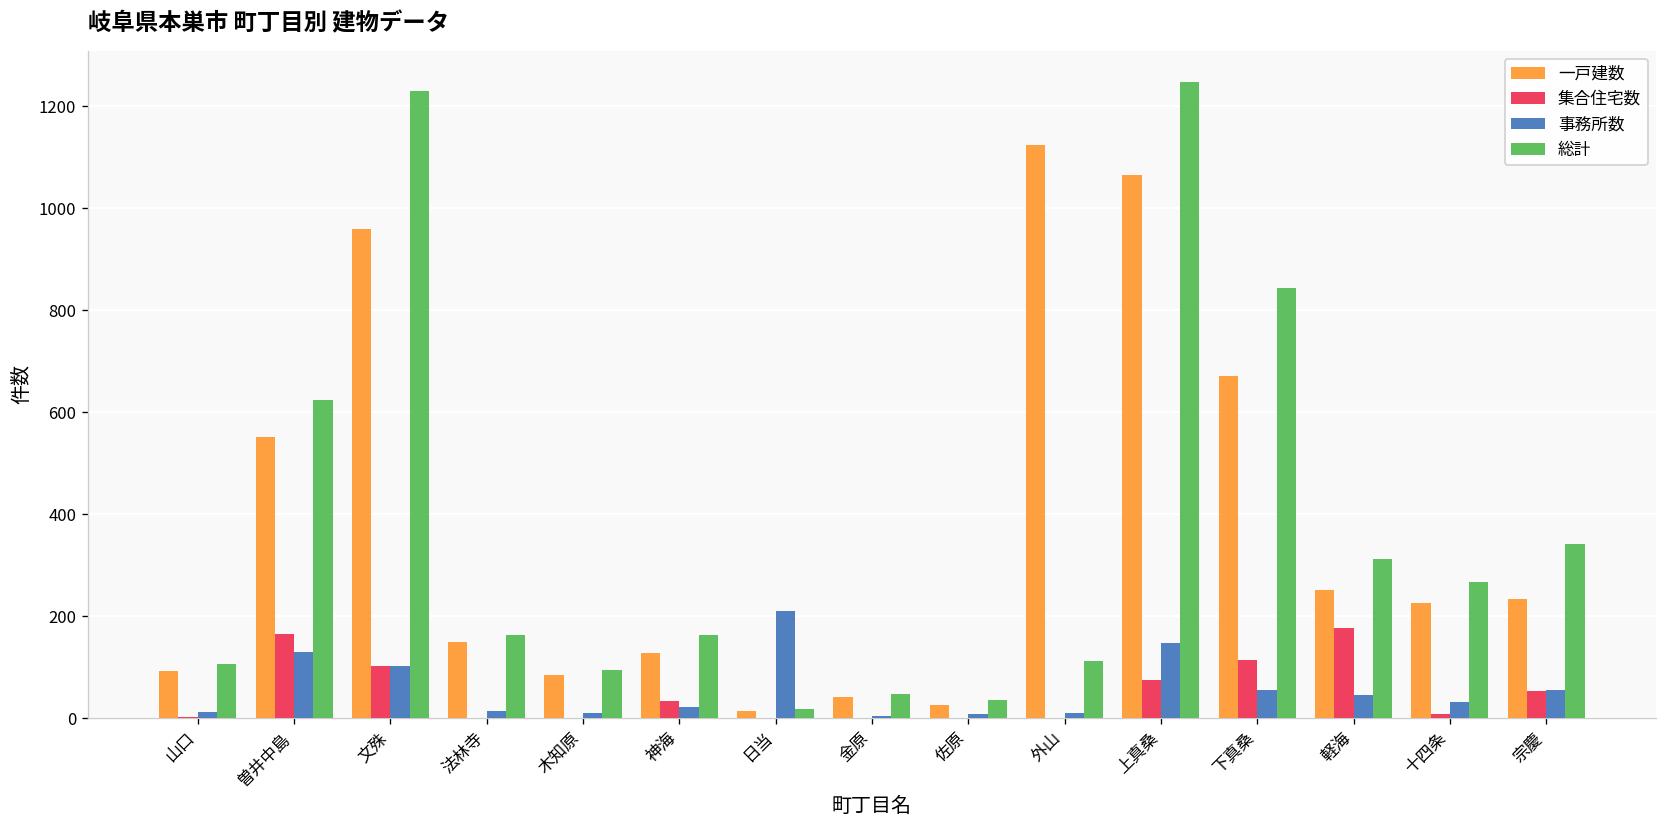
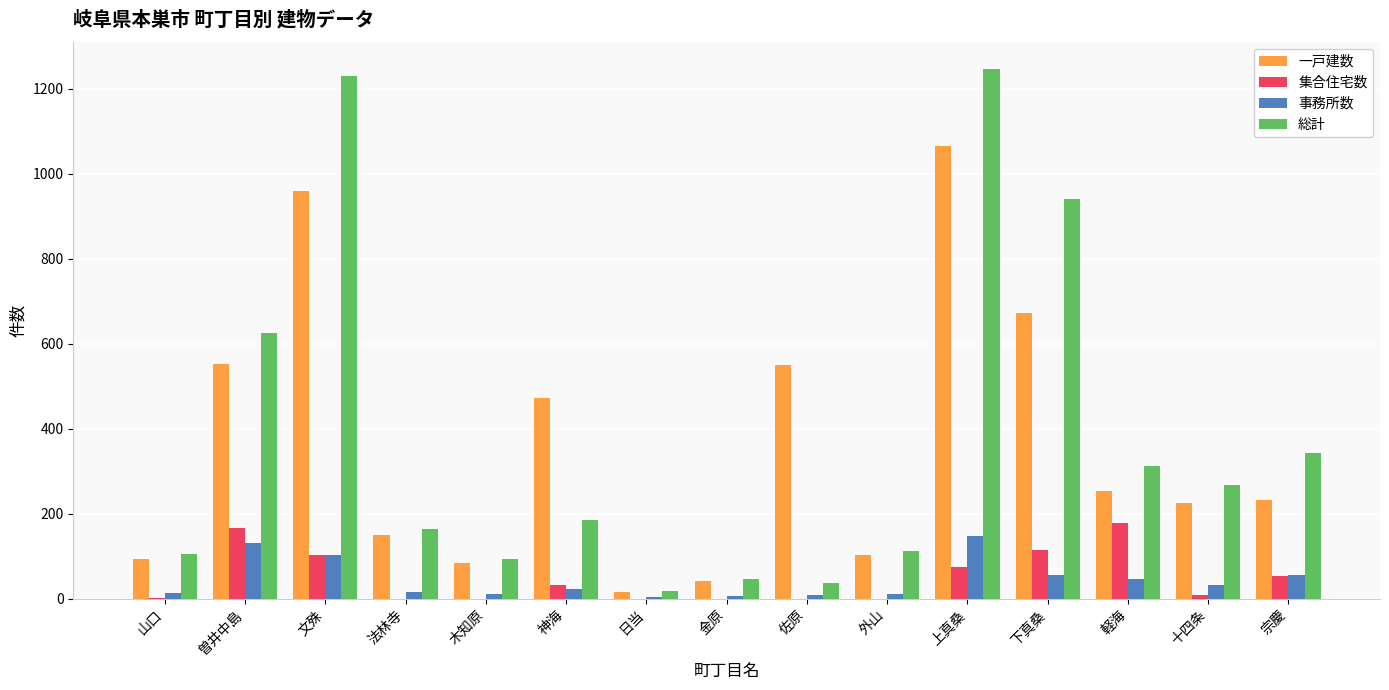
一戸建数, 神海: 130 -> 470
総計, 神海: 160 -> 180
事務所数, 日当: 210 -> 0
一戸建数, 佐原: 30 -> 550
一戸建数, 外山: 1120 -> 100
総計, 下真桑: 840 -> 940
